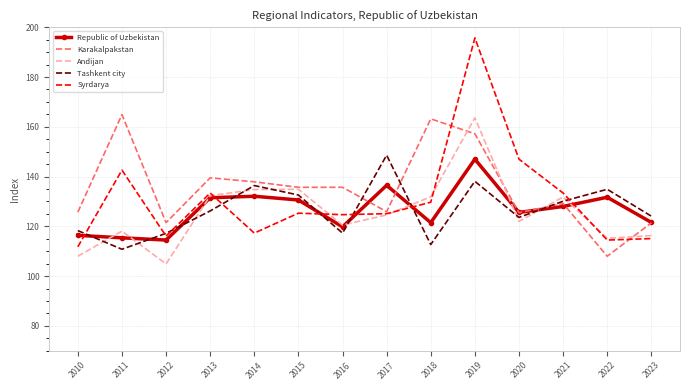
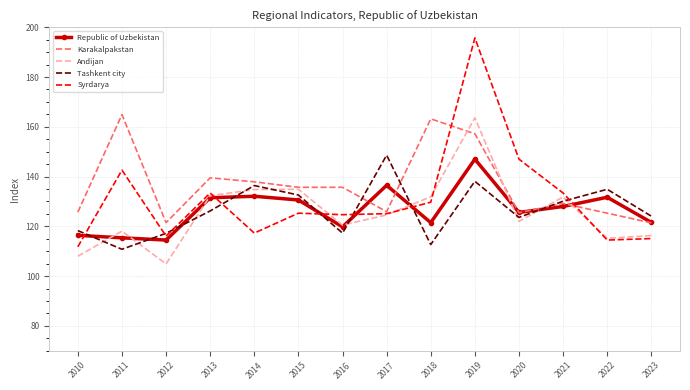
Karakalpakstan, 2022: 108 -> 125
